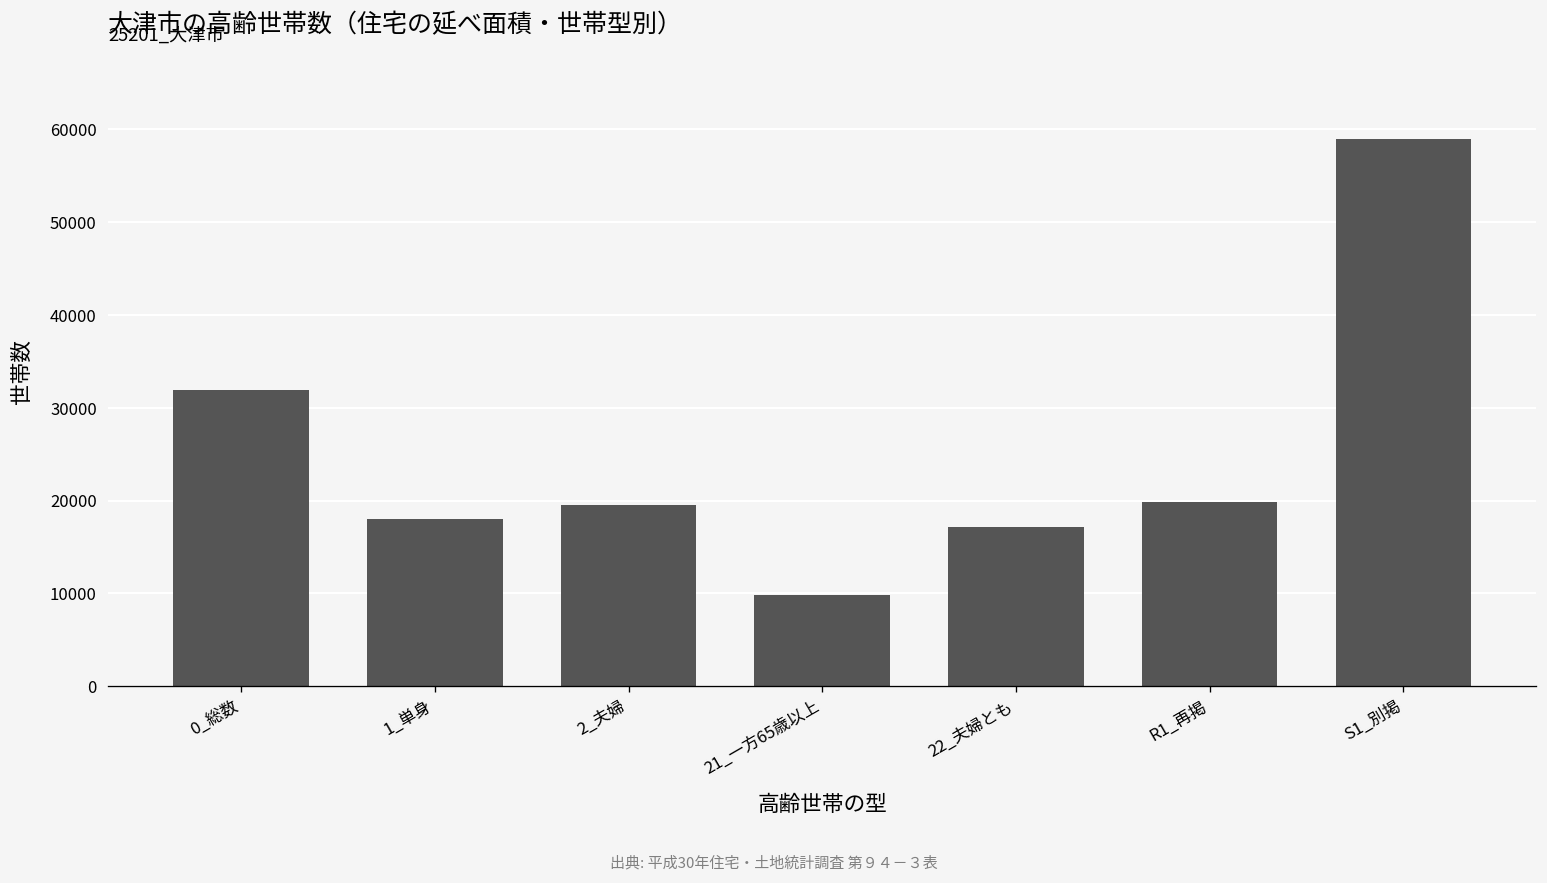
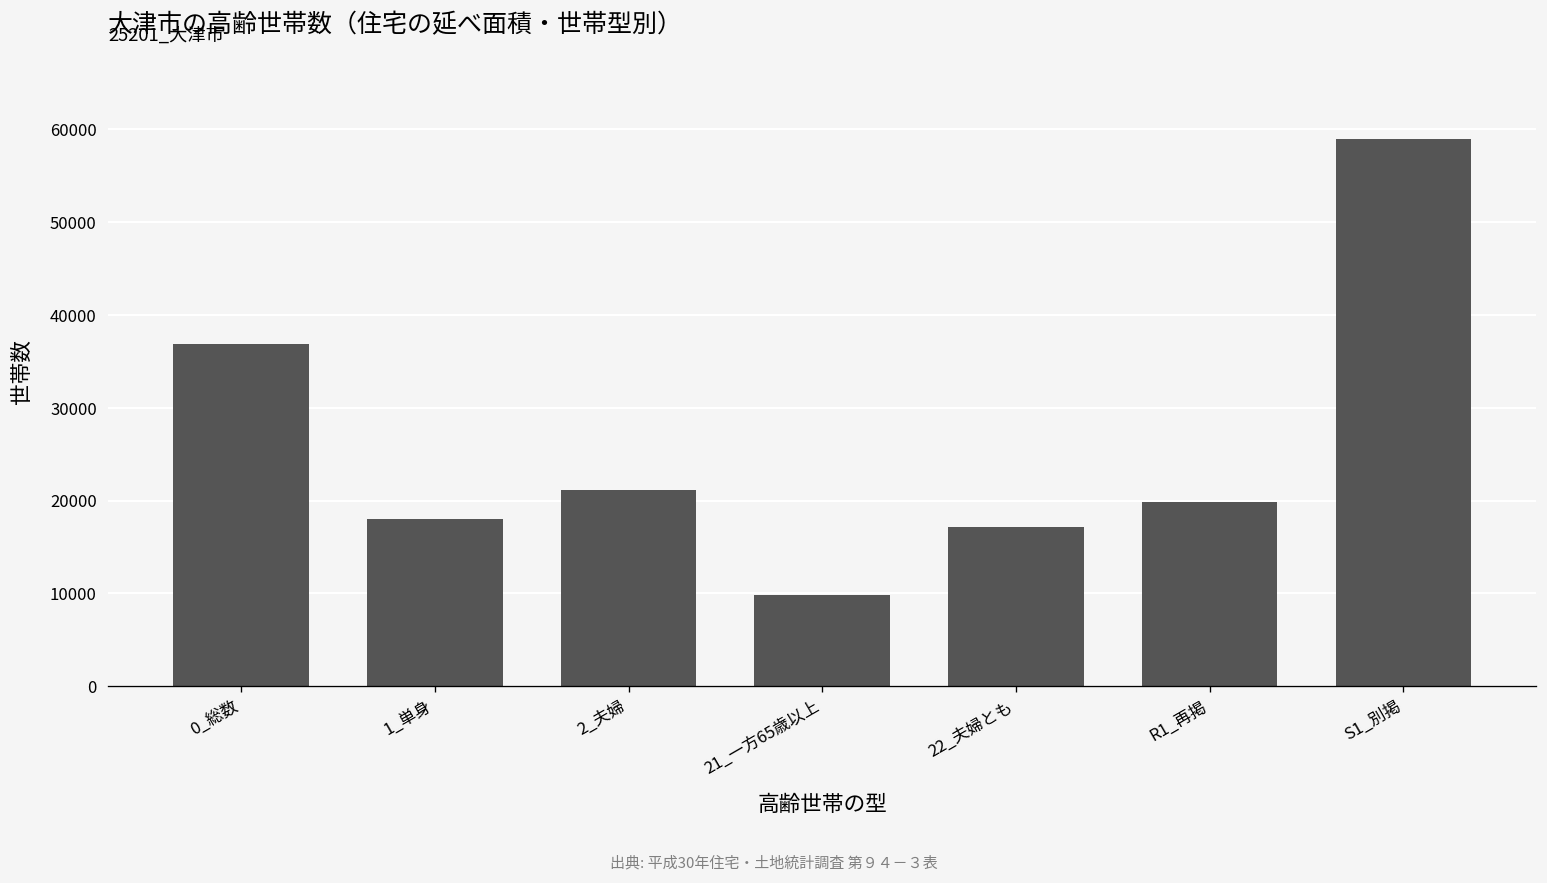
0_総数: 32000 -> 37000
2_夫婦: 20000 -> 21000
